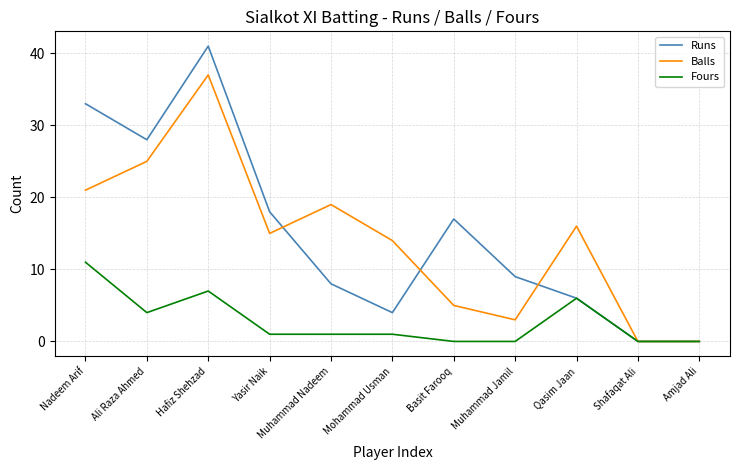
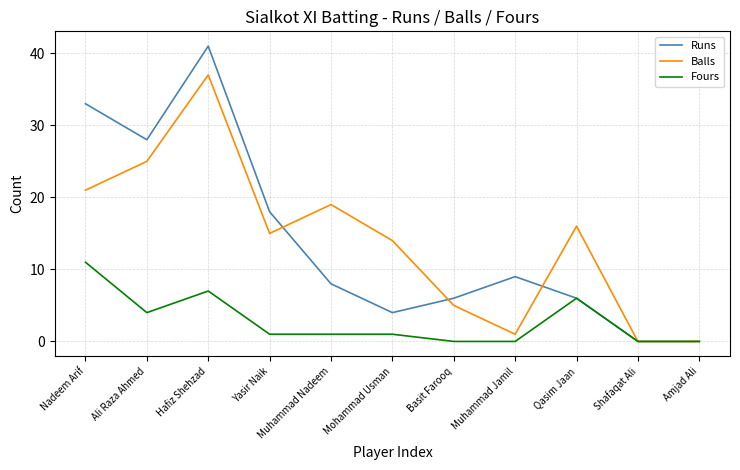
Runs, Basit Farooq: 17 -> 6
Balls, Muhammad Jamil: 3 -> 1
